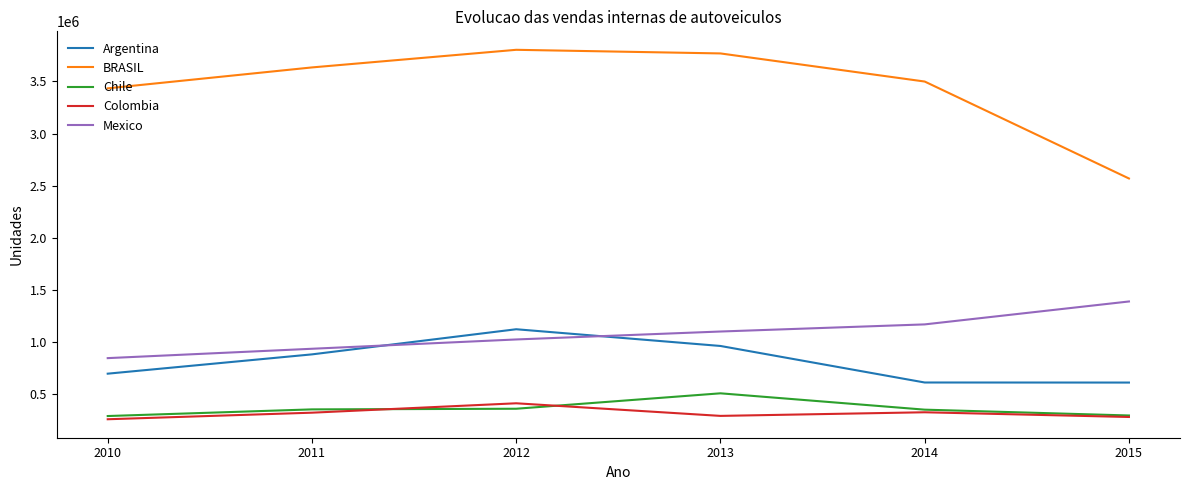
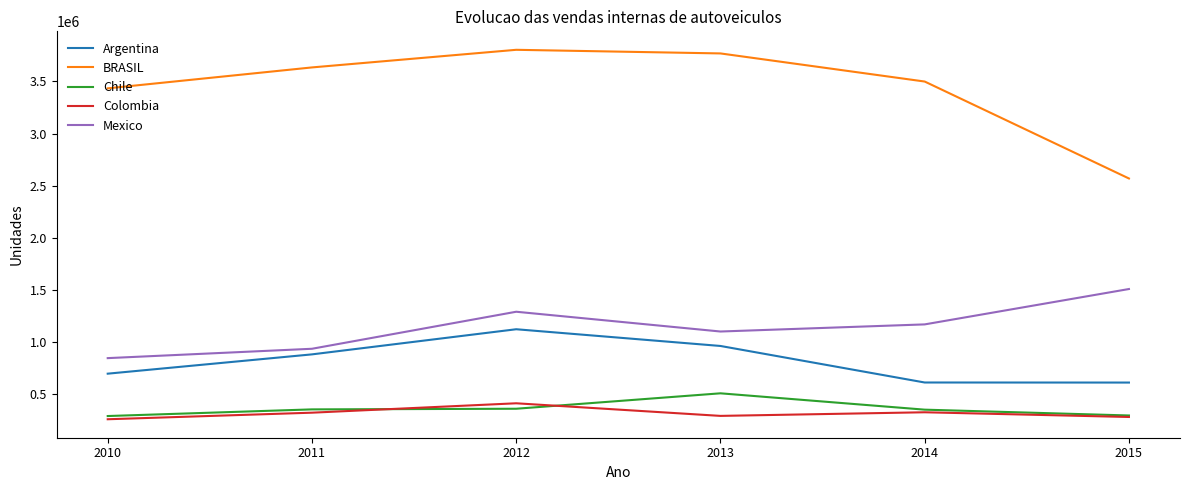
Mexico, 2012: 1030000 -> 1290000
Mexico, 2015: 1390000 -> 1510000
